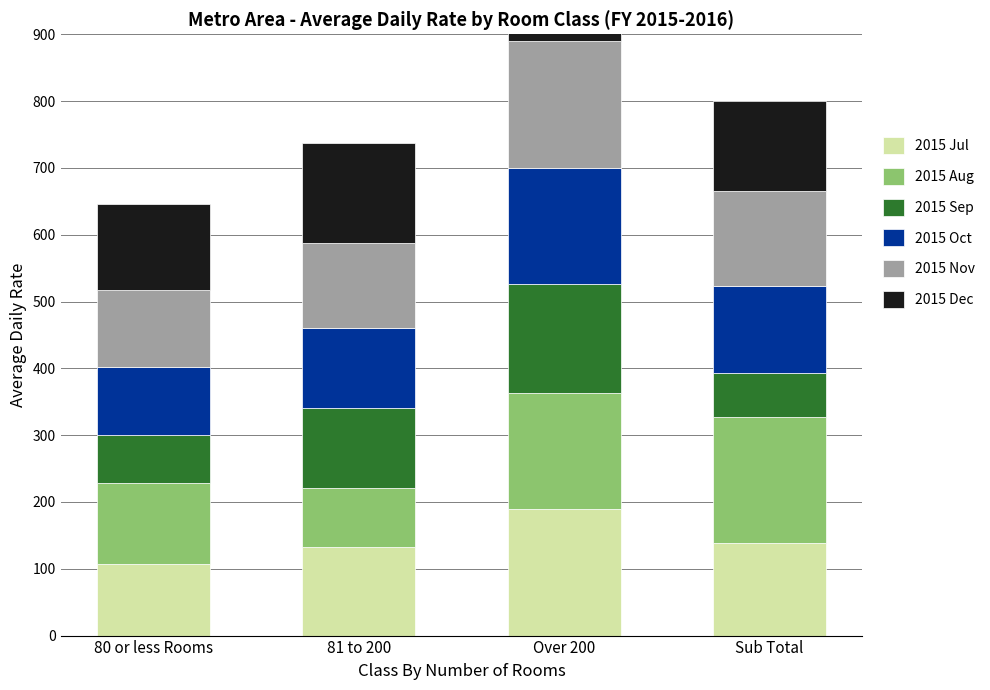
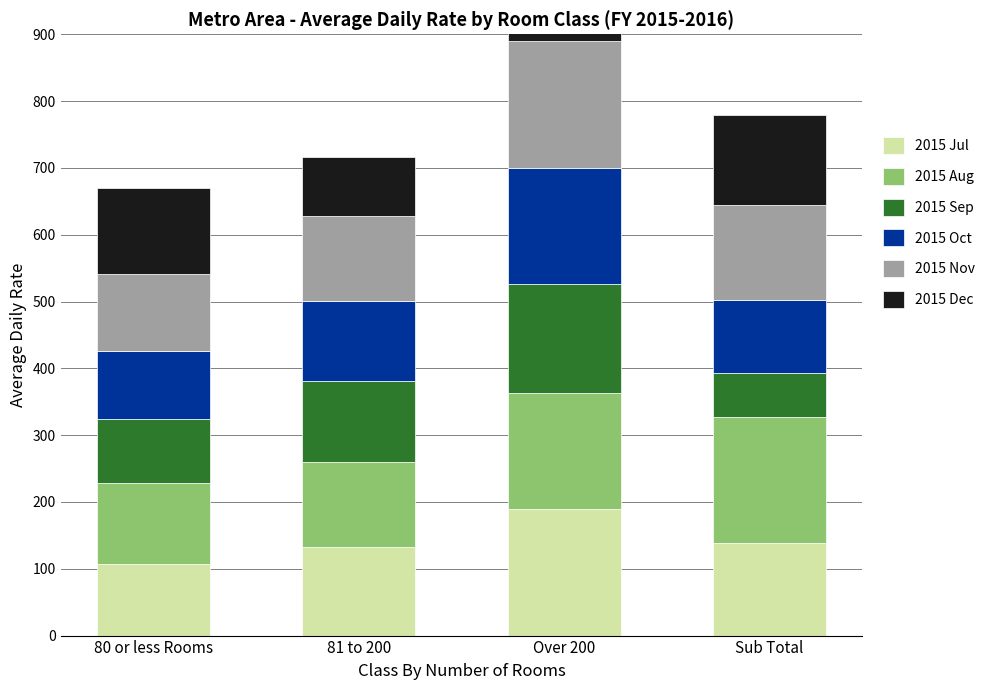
2015 Sep, 80 or less Rooms: 70 -> 100
2015 Aug, 81 to 200: 90 -> 130
2015 Dec, 81 to 200: 150 -> 90
2015 Oct, Sub Total: 130 -> 110
